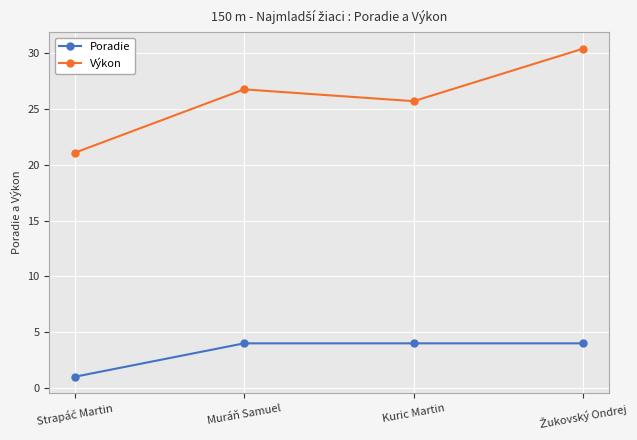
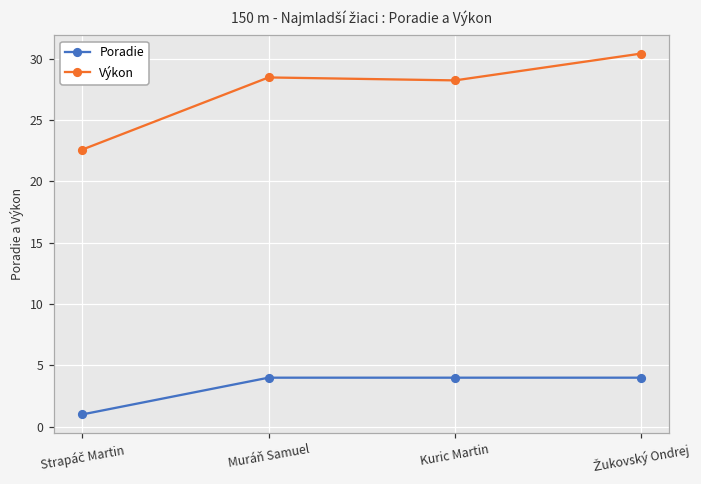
Výkon, Strapáč Martin: 21.1 -> 22.6
Výkon, Muráň Samuel: 26.8 -> 28.5
Výkon, Kuric Martin: 25.7 -> 28.2
